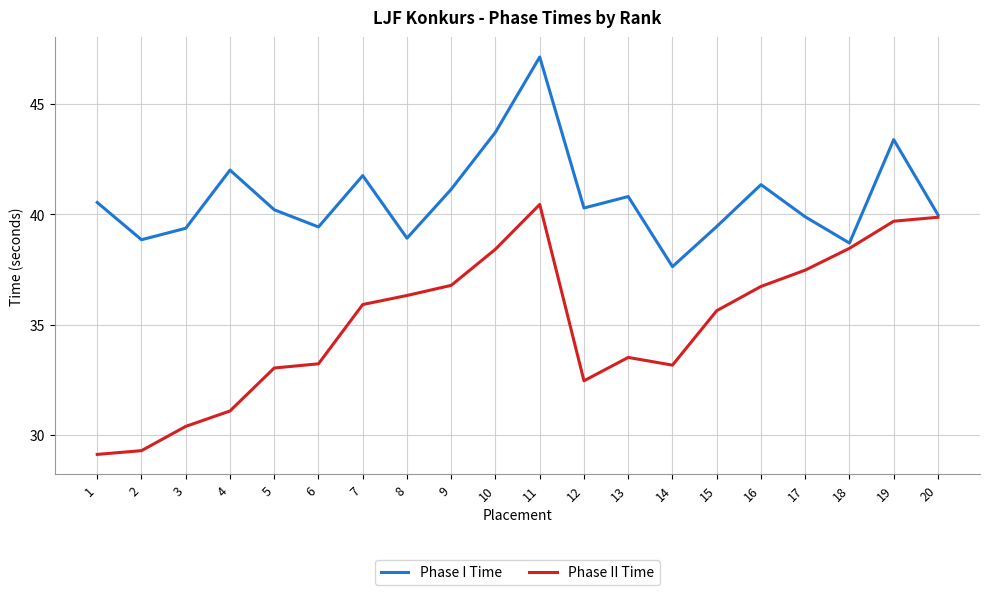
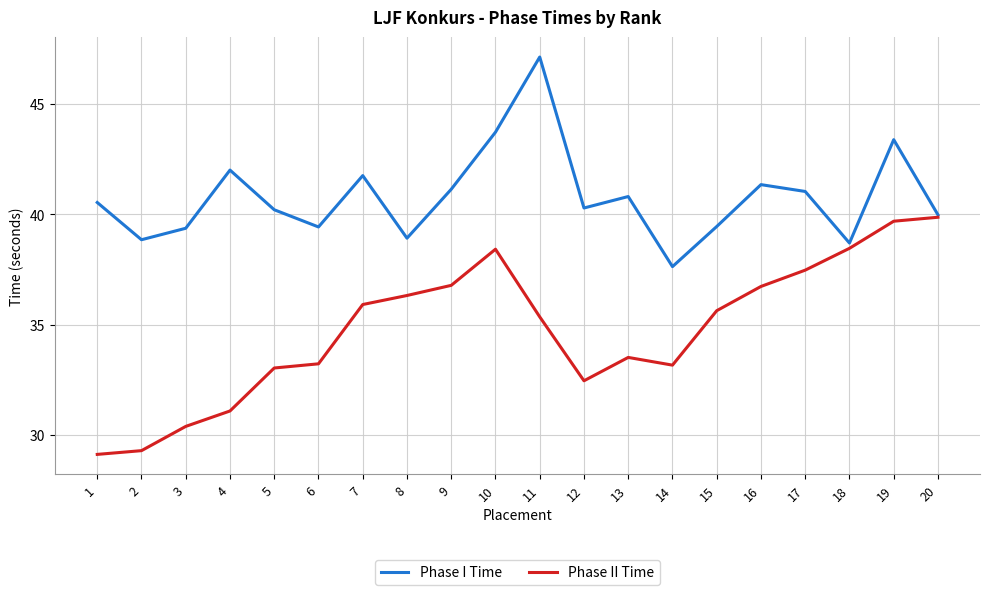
Phase II Time, 11: 40.5 -> 35.4
Phase I Time, 17: 39.9 -> 41.0
